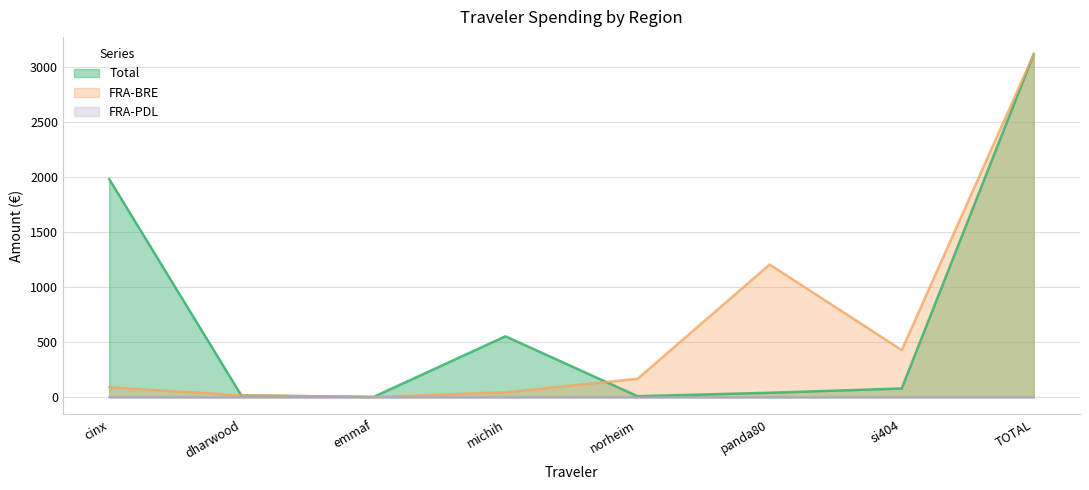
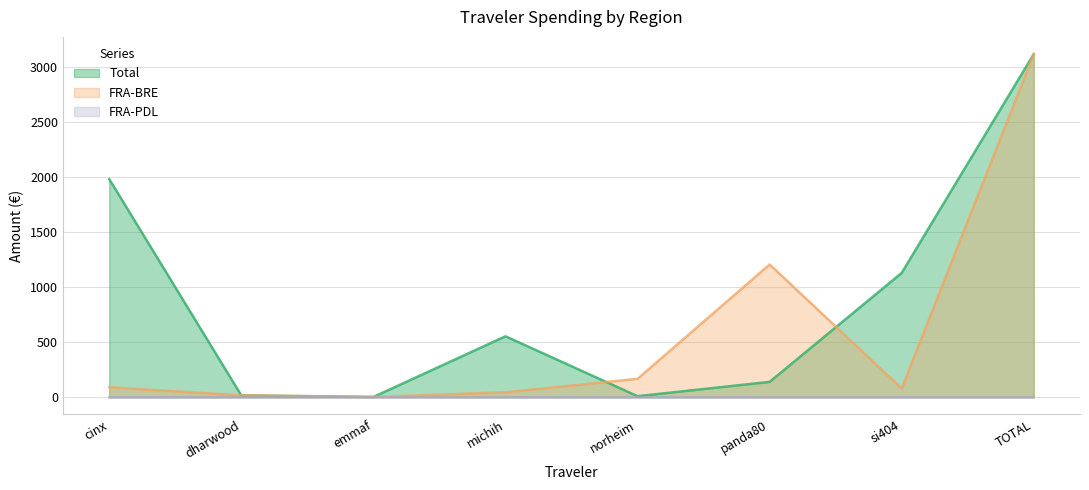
Total, panda80: 40 -> 140
Total, si404: 80 -> 1130
FRA-BRE, si404: 430 -> 80
